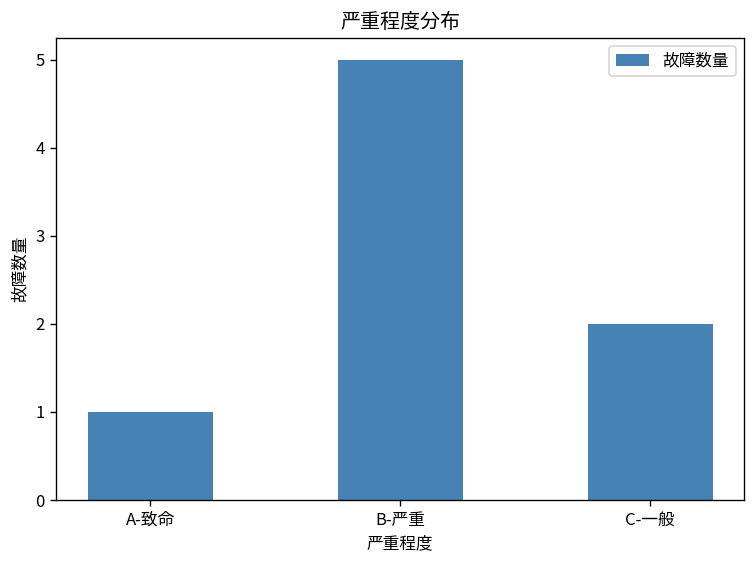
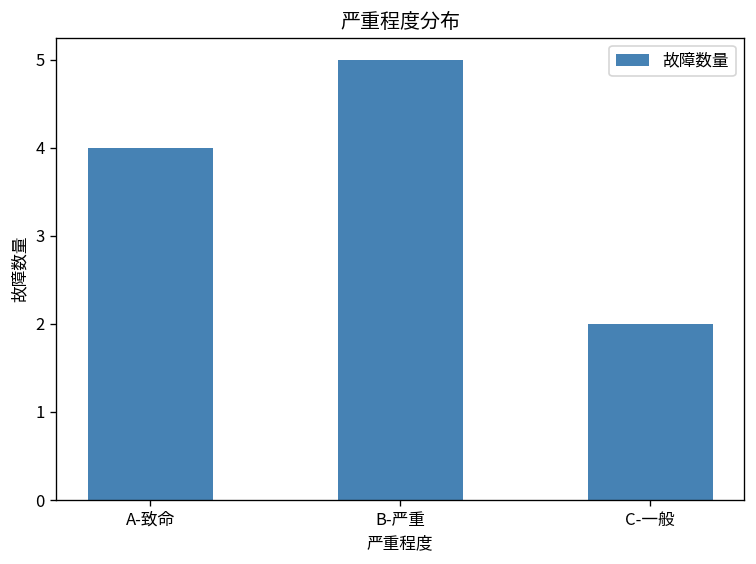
A-致命: 1 -> 4
